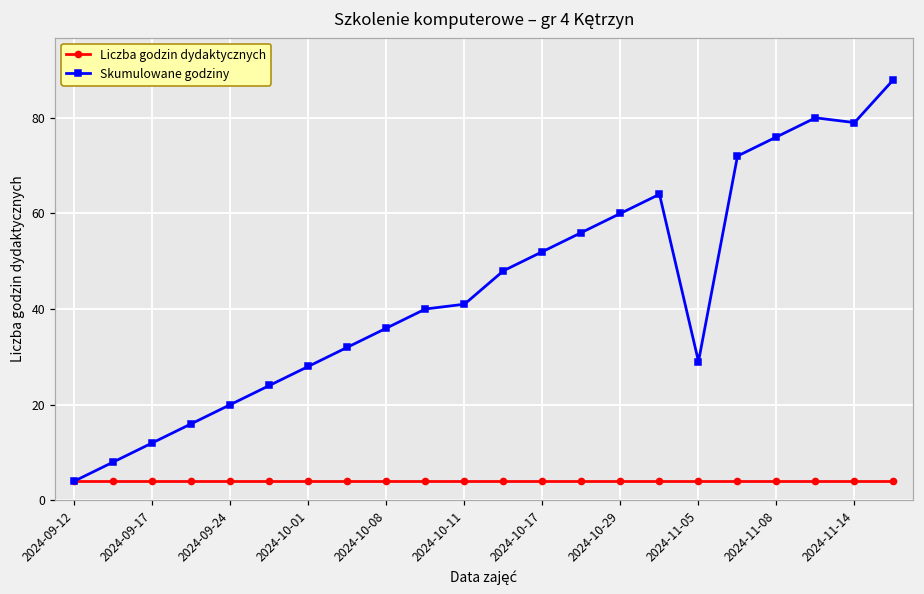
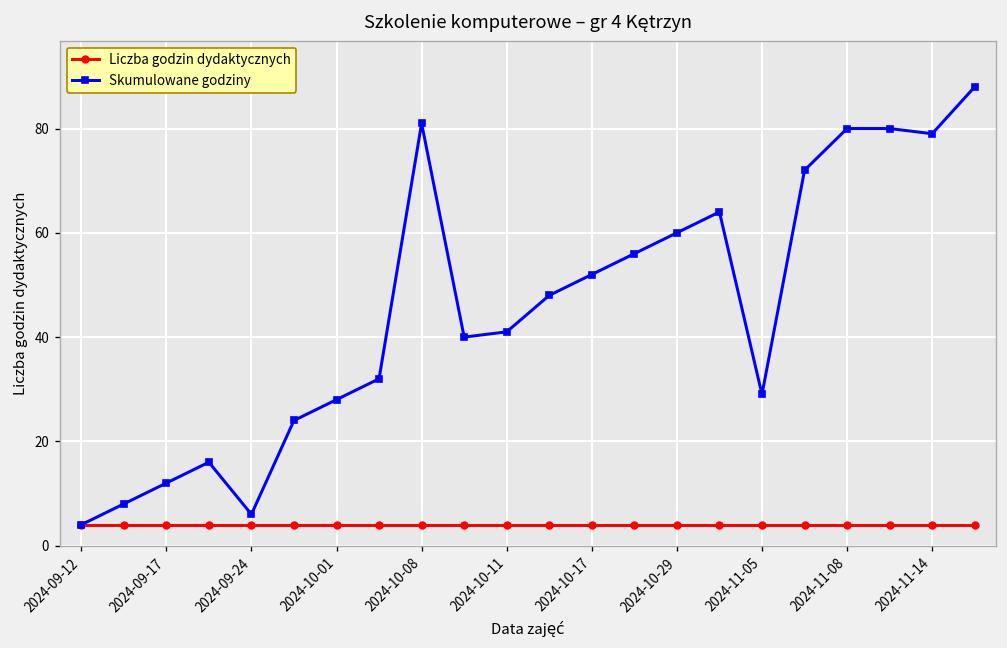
Skumulowane godziny, 2024-09-24: 20 -> 6
Skumulowane godziny, 2024-10-08: 36 -> 81
Skumulowane godziny, 2024-11-08: 76 -> 80
